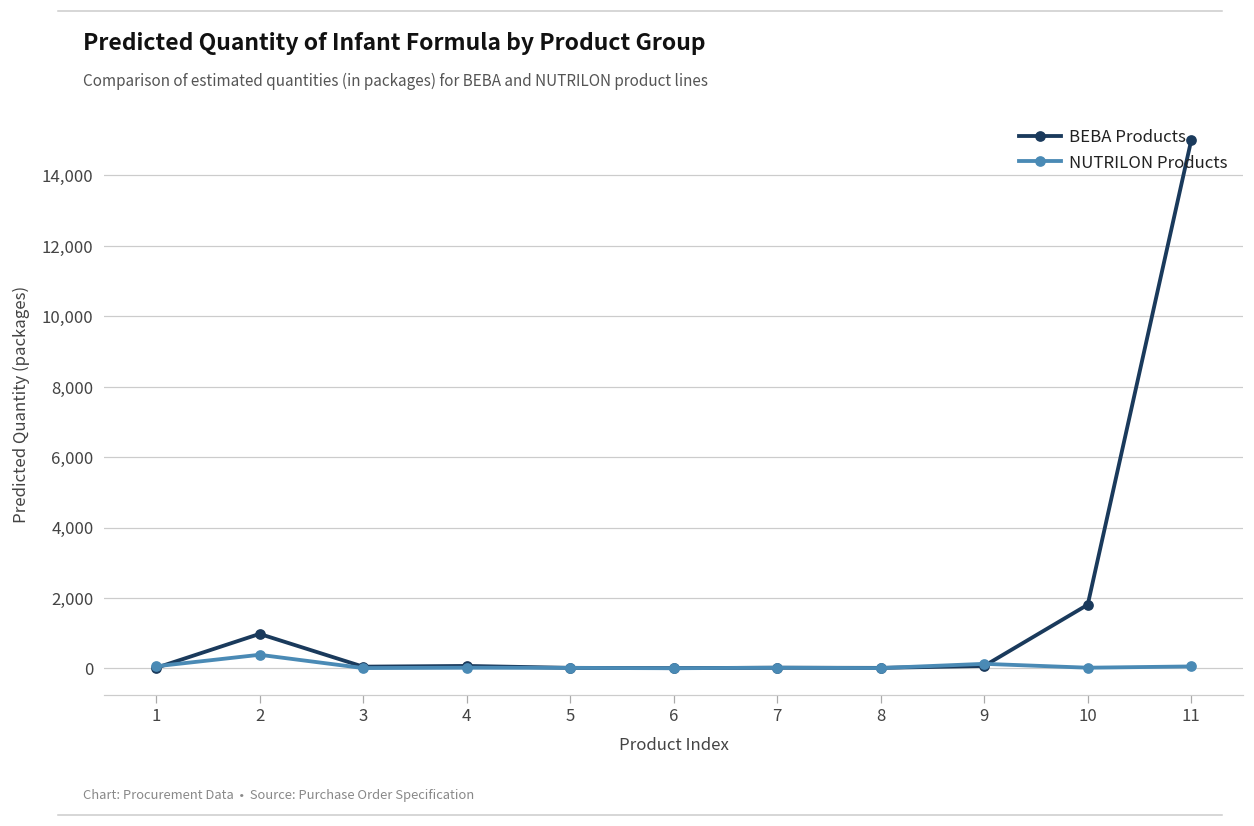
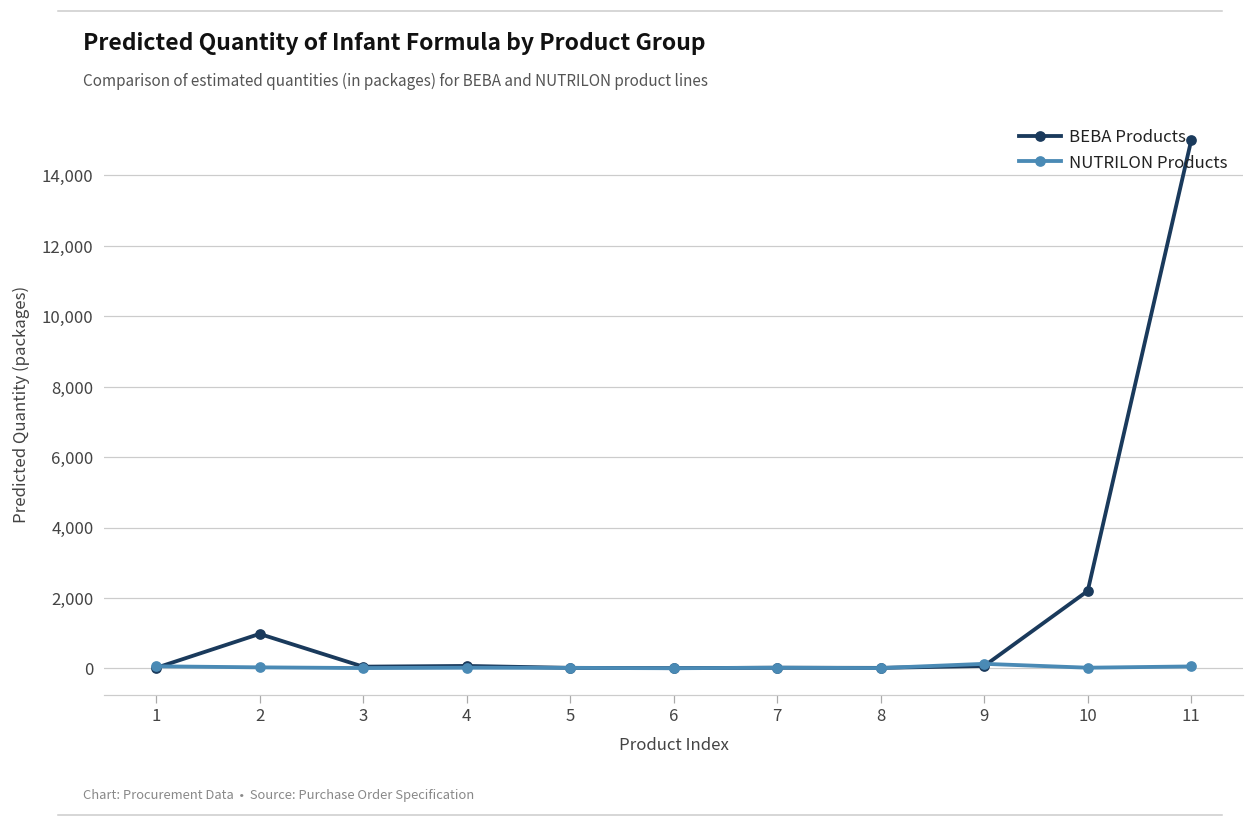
NUTRILON Products, 2: 400 -> 0
BEBA Products, 10: 1,800 -> 2,200
